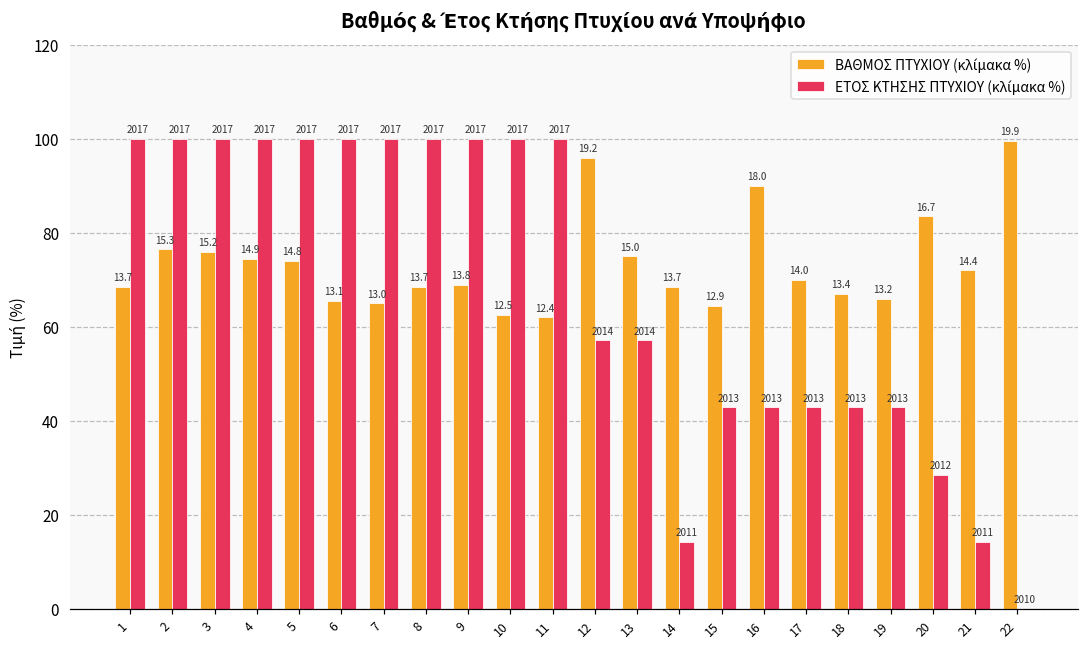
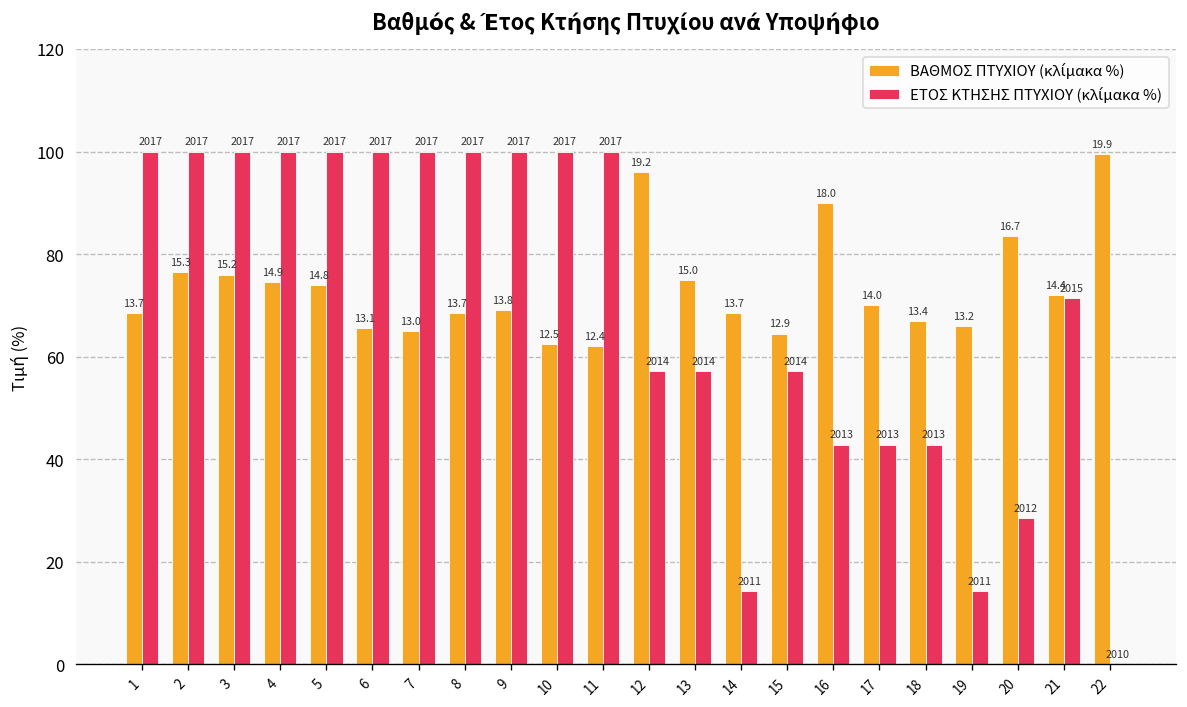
ΕΤΟΣ ΚΤΗΣΗΣ ΠΤΥΧΙΟΥ (κλίμακα %), 15: 2013 -> 2014
ΕΤΟΣ ΚΤΗΣΗΣ ΠΤΥΧΙΟΥ (κλίμακα %), 19: 2013 -> 2011
ΕΤΟΣ ΚΤΗΣΗΣ ΠΤΥΧΙΟΥ (κλίμακα %), 21: 2011 -> 2015
